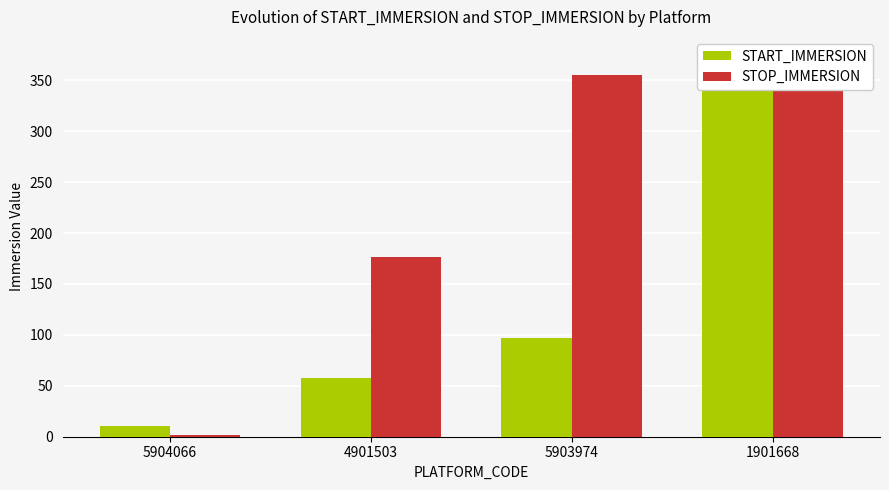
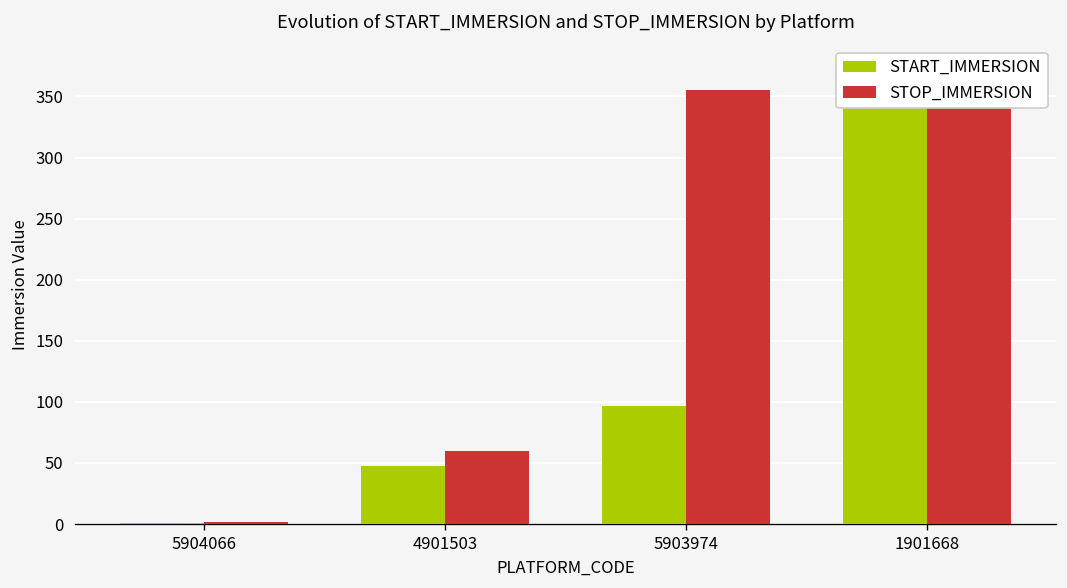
START_IMMERSION, 5904066: 11 -> 1
START_IMMERSION, 4901503: 58 -> 47
STOP_IMMERSION, 4901503: 176 -> 60
